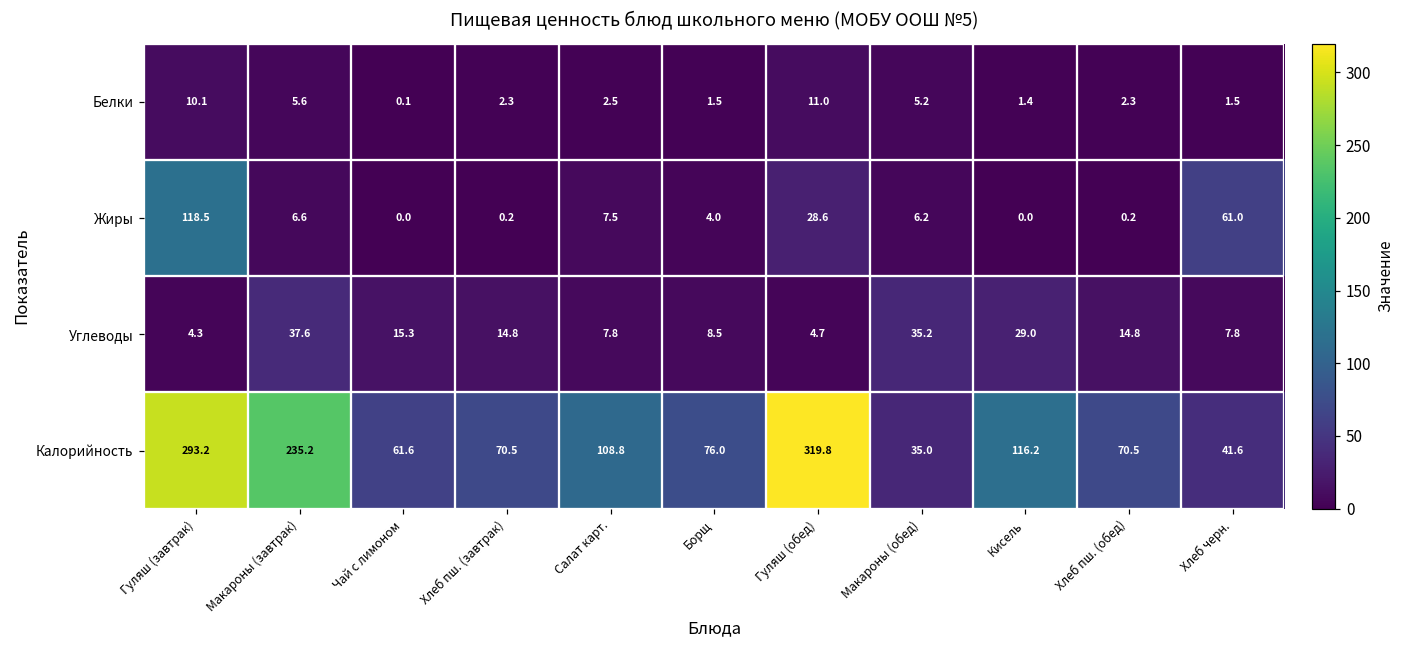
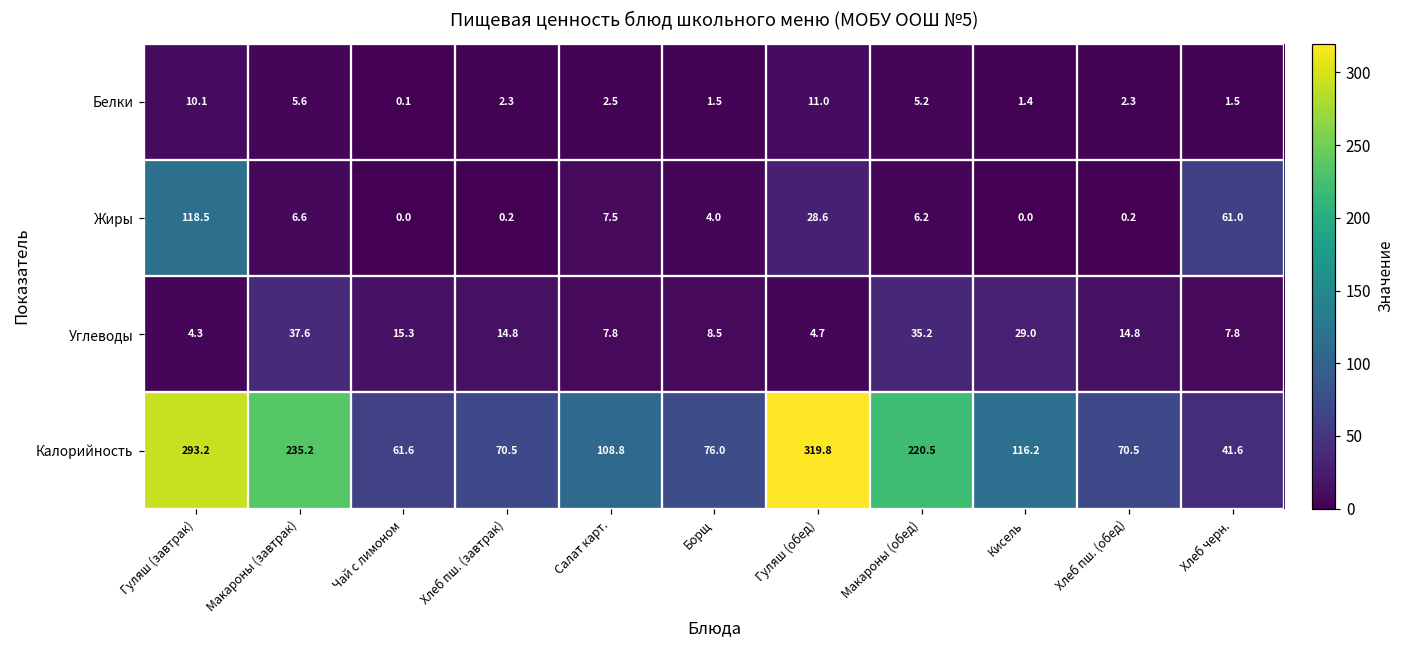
Калорийность, Макароны (обед): 35.0 -> 220.5
